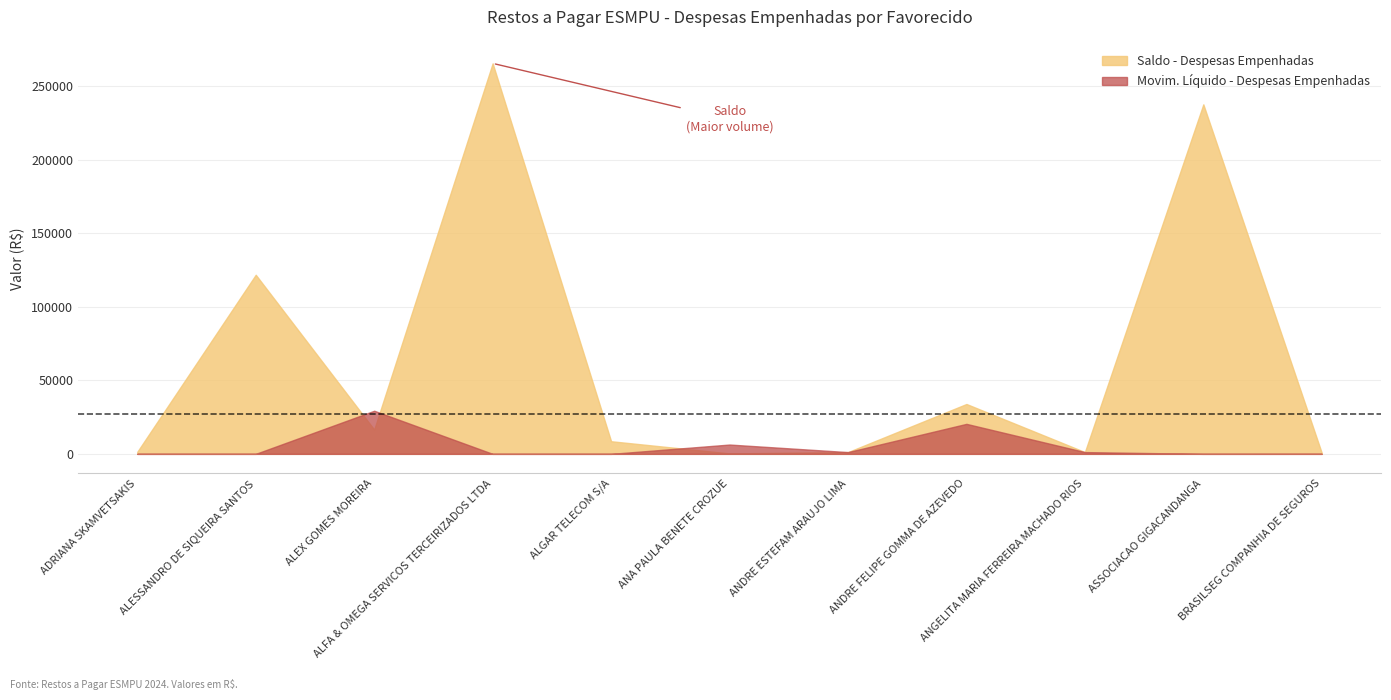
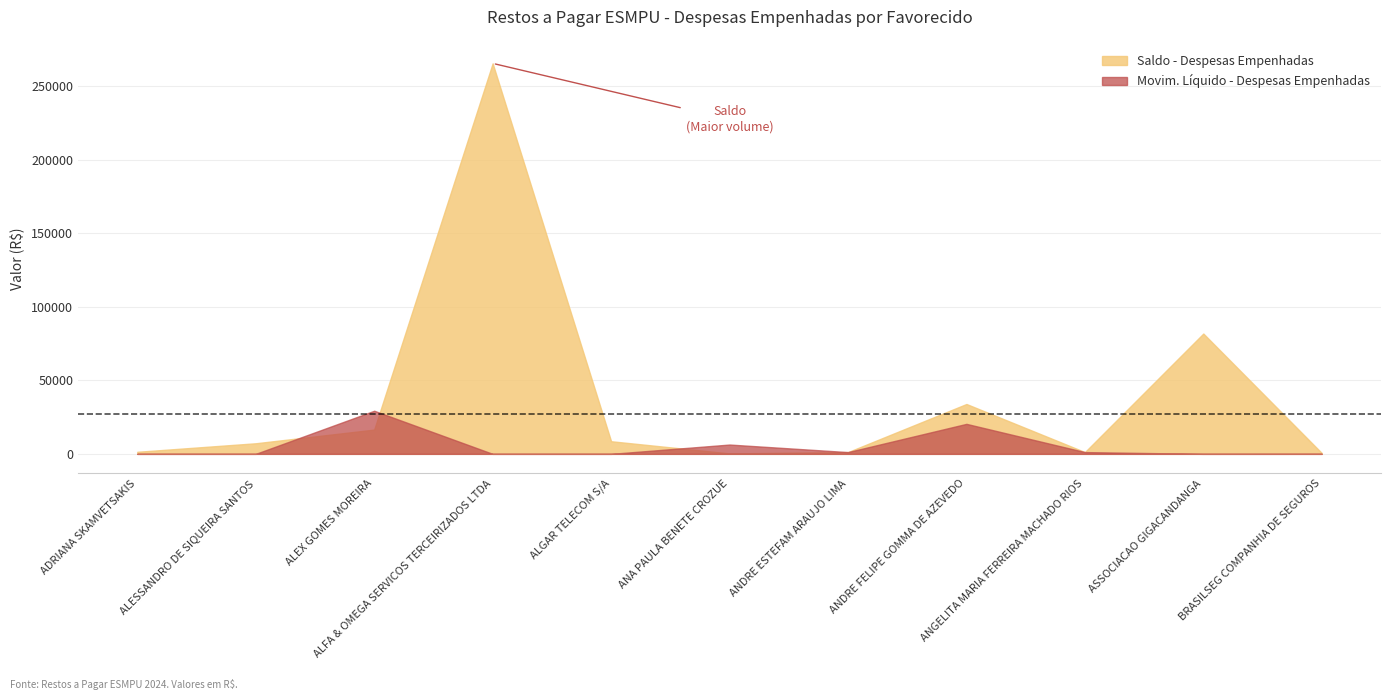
Saldo - Despesas Empenhadas, ALESSANDRO DE SIQUEIRA SANTOS: 122000 -> 7000
Saldo - Despesas Empenhadas, ASSOCIACAO GIGACANDANGA: 238000 -> 82000
